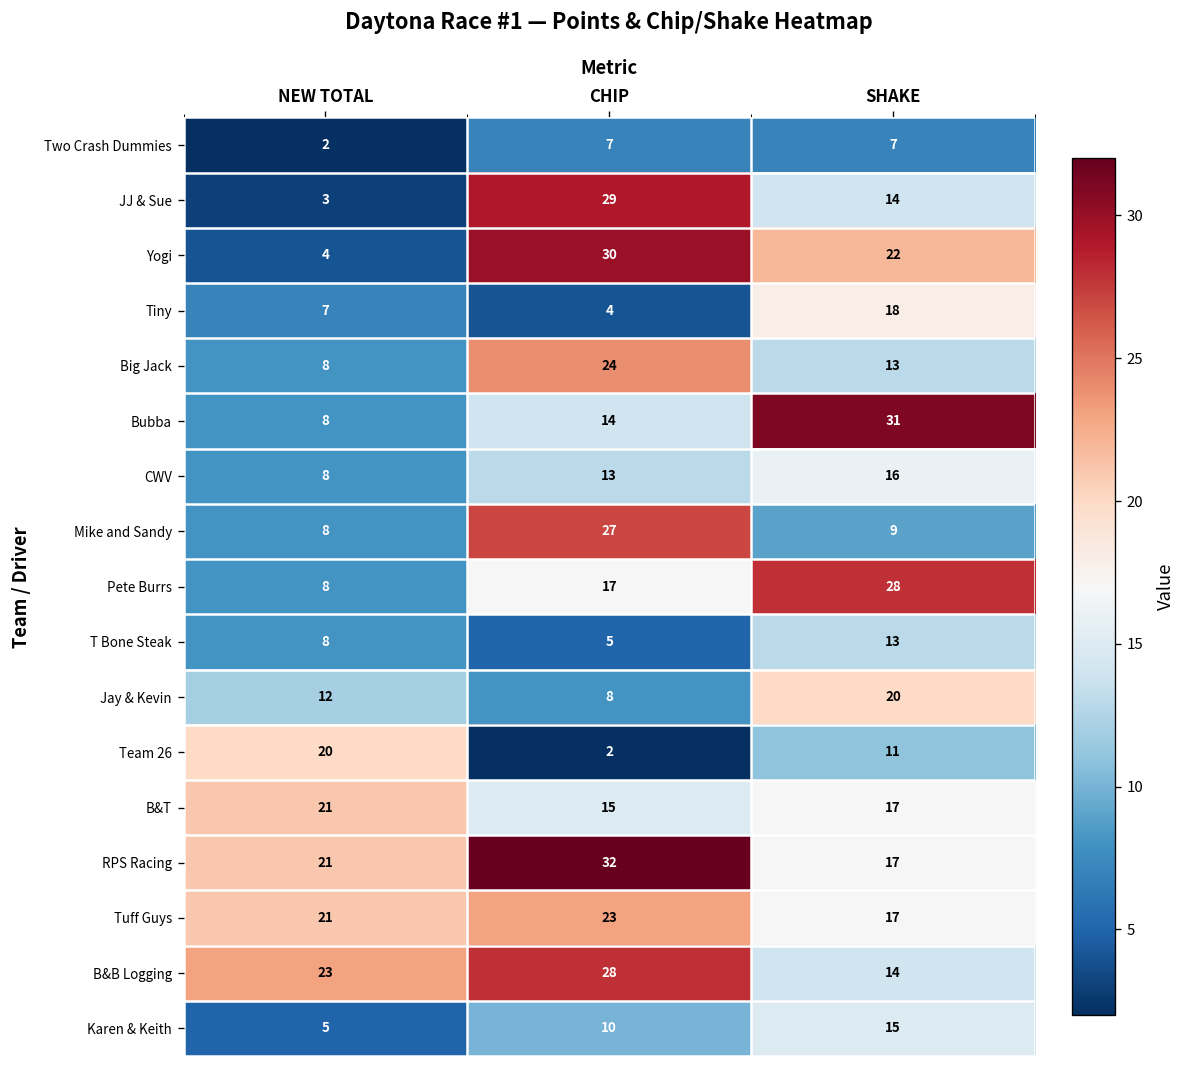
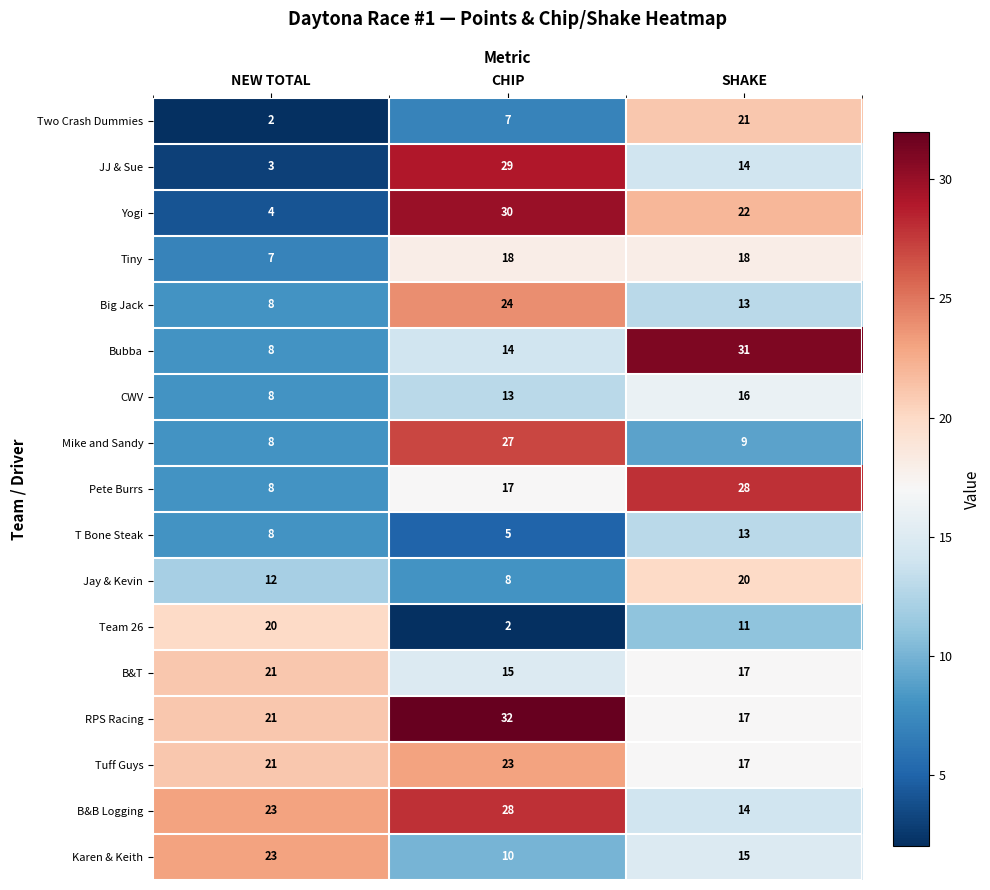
Two Crash Dummies, SHAKE: 7 -> 21
Tiny, CHIP: 4 -> 18
Karen & Keith, NEW TOTAL: 5 -> 23
